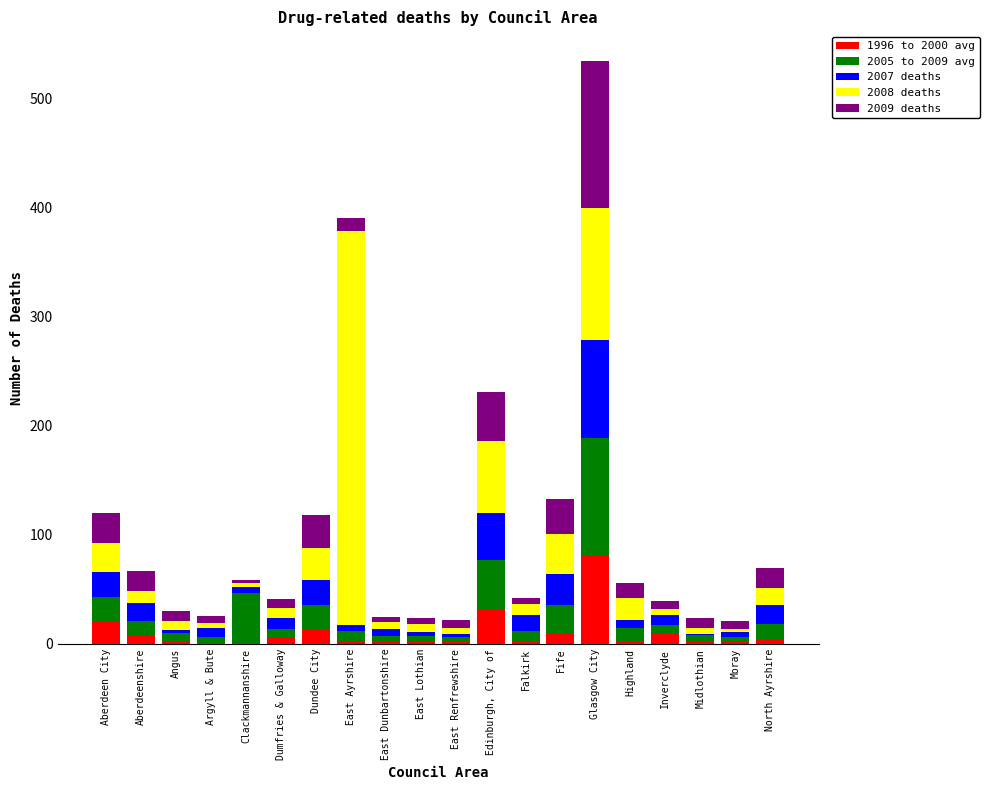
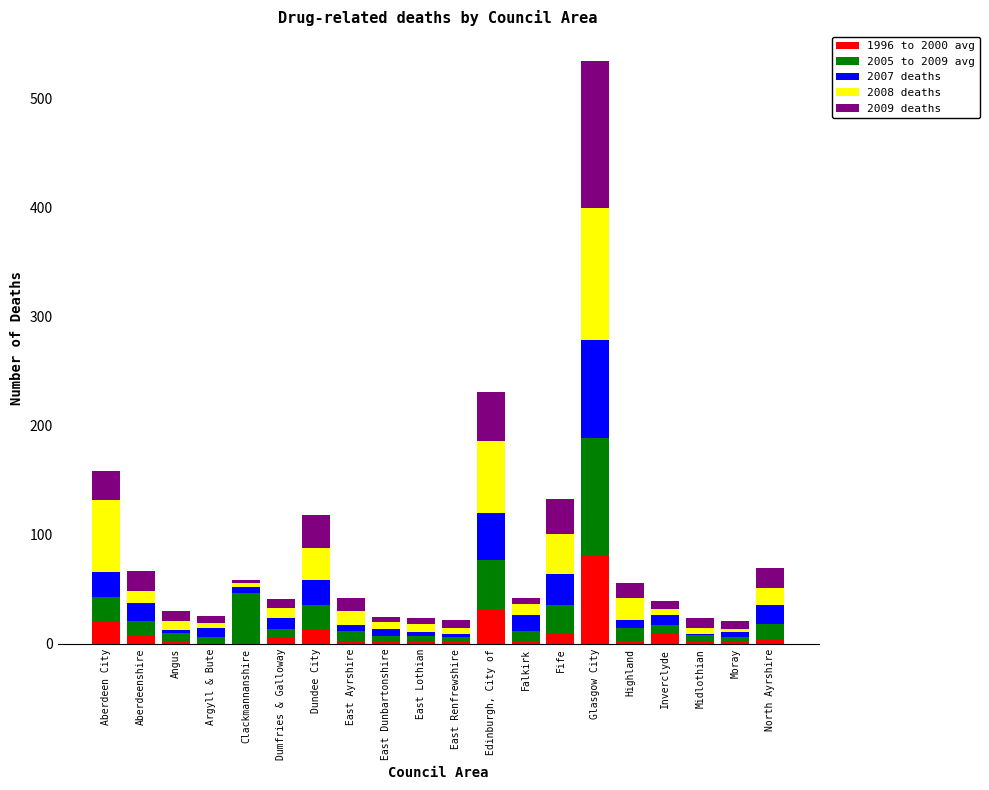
2008 deaths, Aberdeen City: 27 -> 66
2008 deaths, East Ayrshire: 362 -> 13
